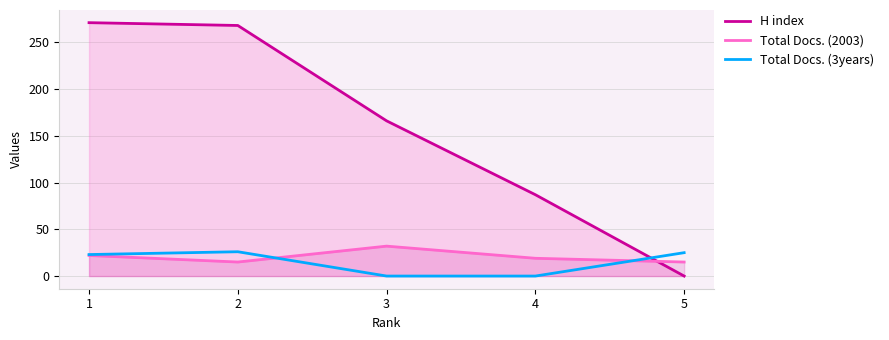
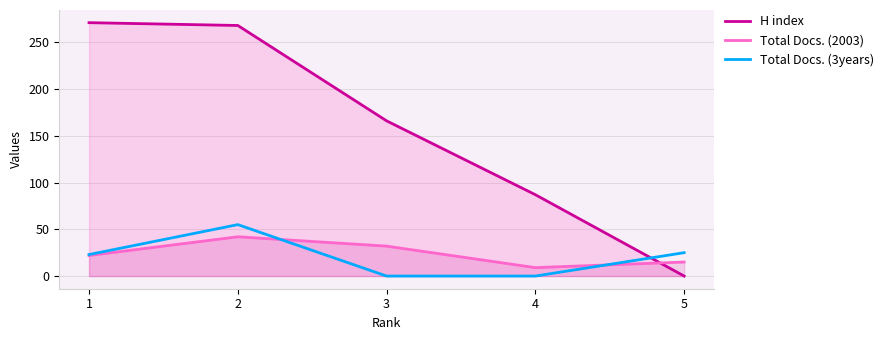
Total Docs. (2003), 2: 20 -> 40
Total Docs. (3years), 2: 30 -> 60
Total Docs. (2003), 4: 20 -> 10
